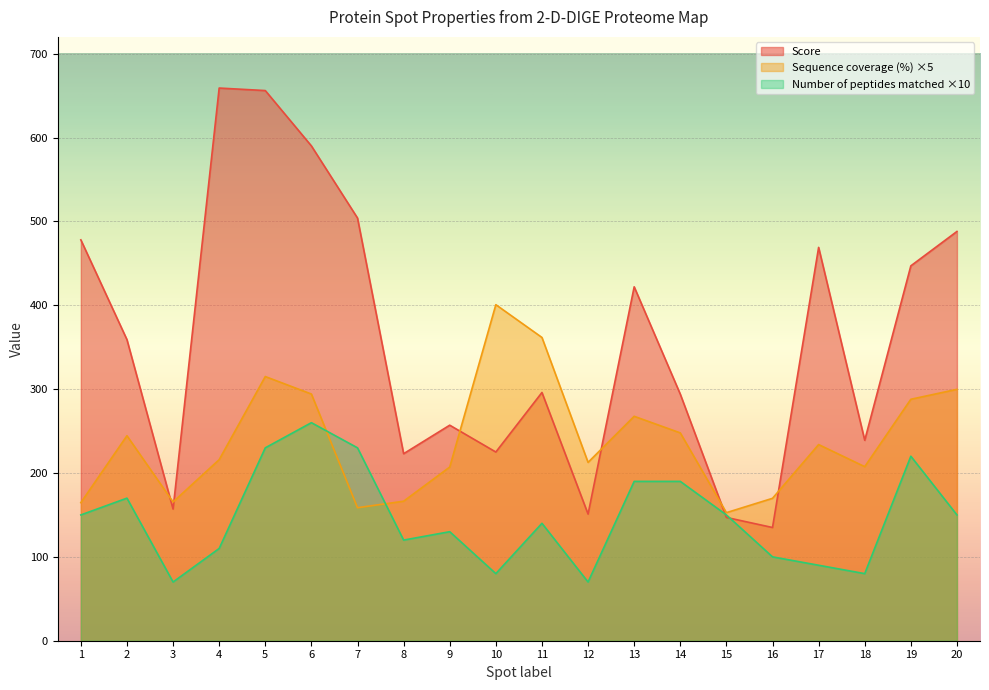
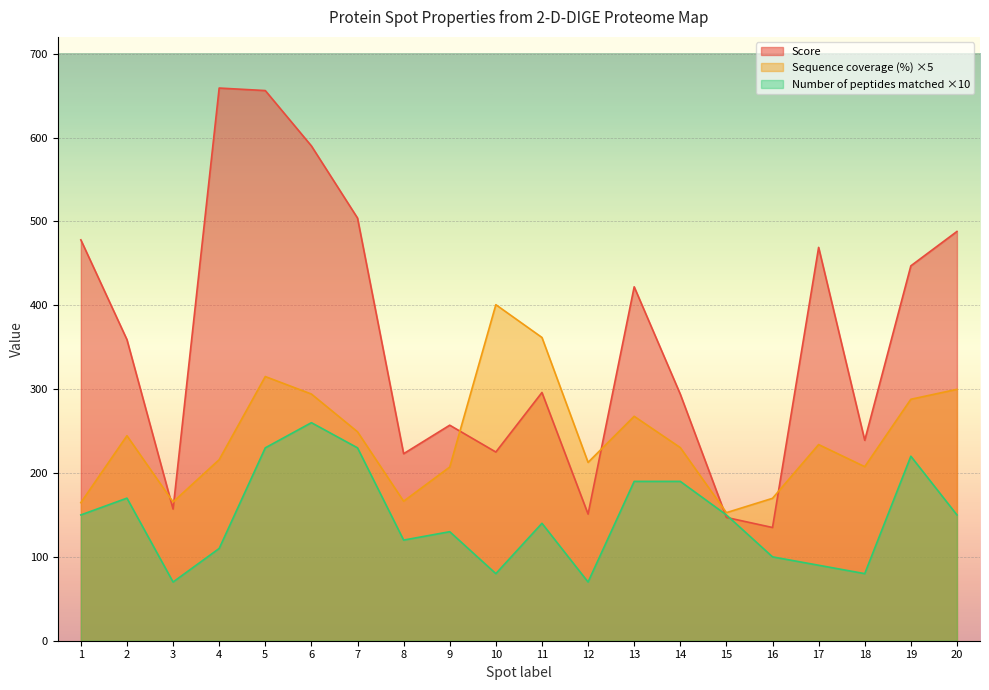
Sequence coverage (%) ×5, 7: 160 -> 250
Sequence coverage (%) ×5, 14: 250 -> 230
